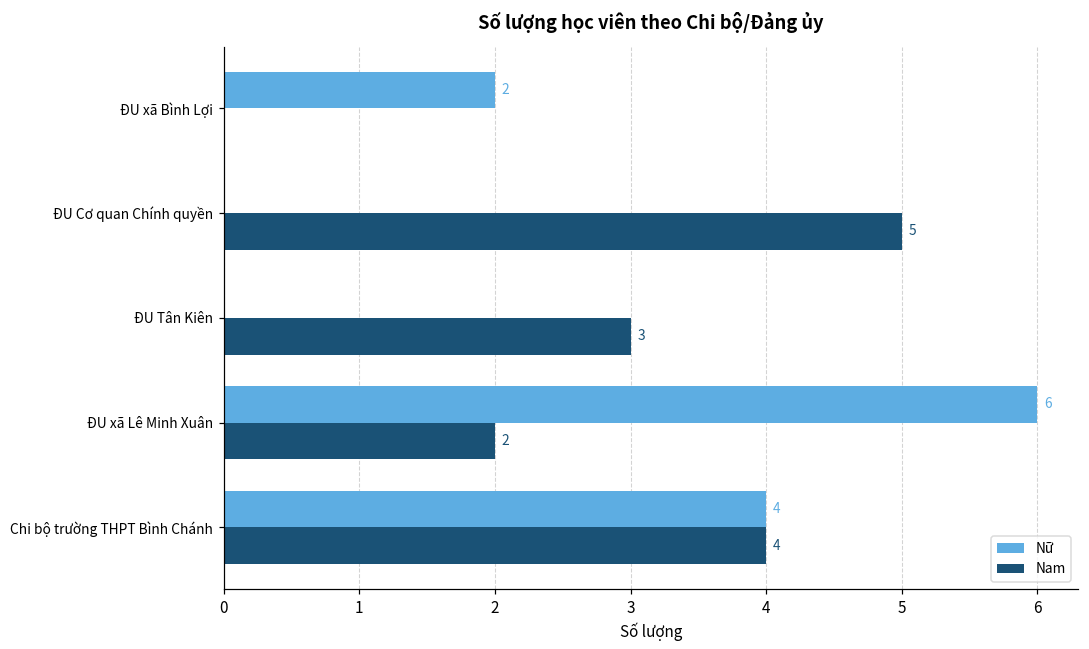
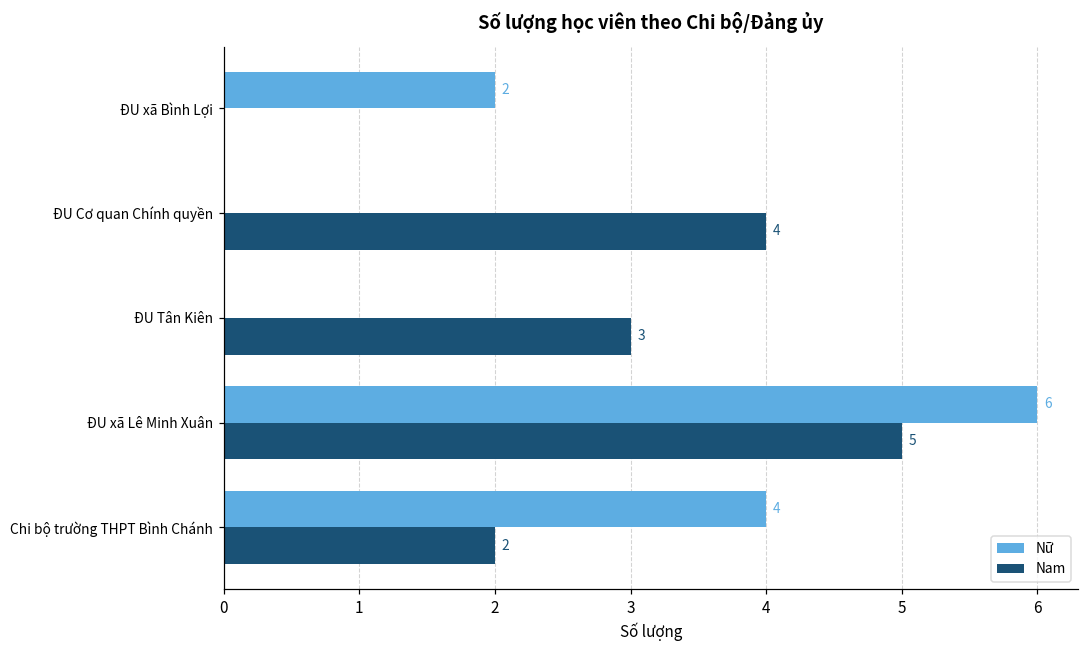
Nam, ĐU Cơ quan Chính quyền: 5 -> 4
Nam, ĐU xã Lê Minh Xuân: 2 -> 5
Nam, Chi bộ trường THPT Bình Chánh: 4 -> 2
